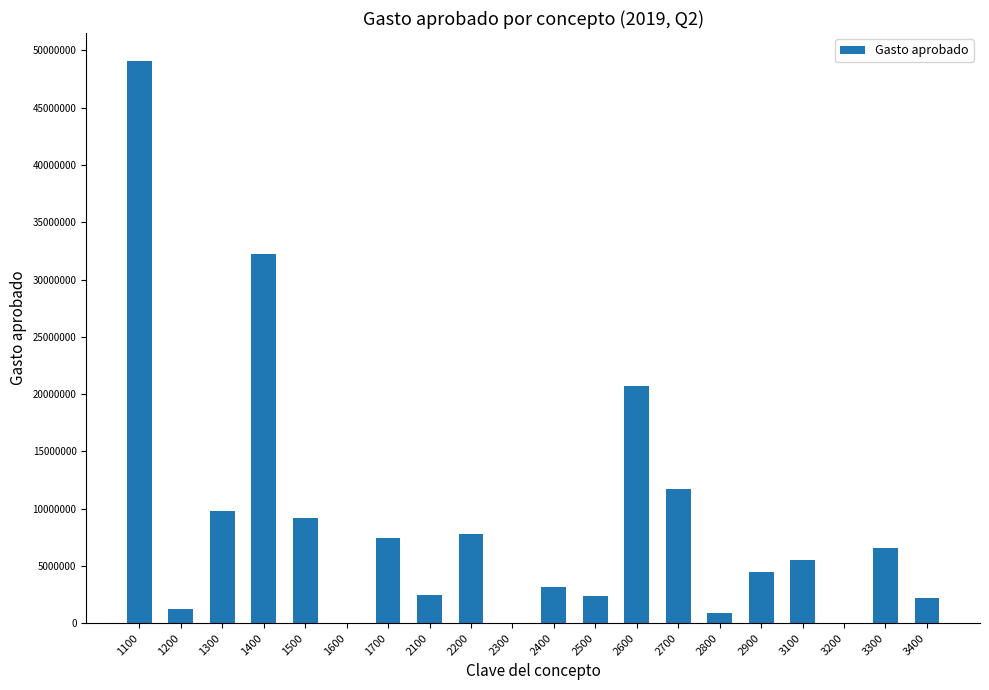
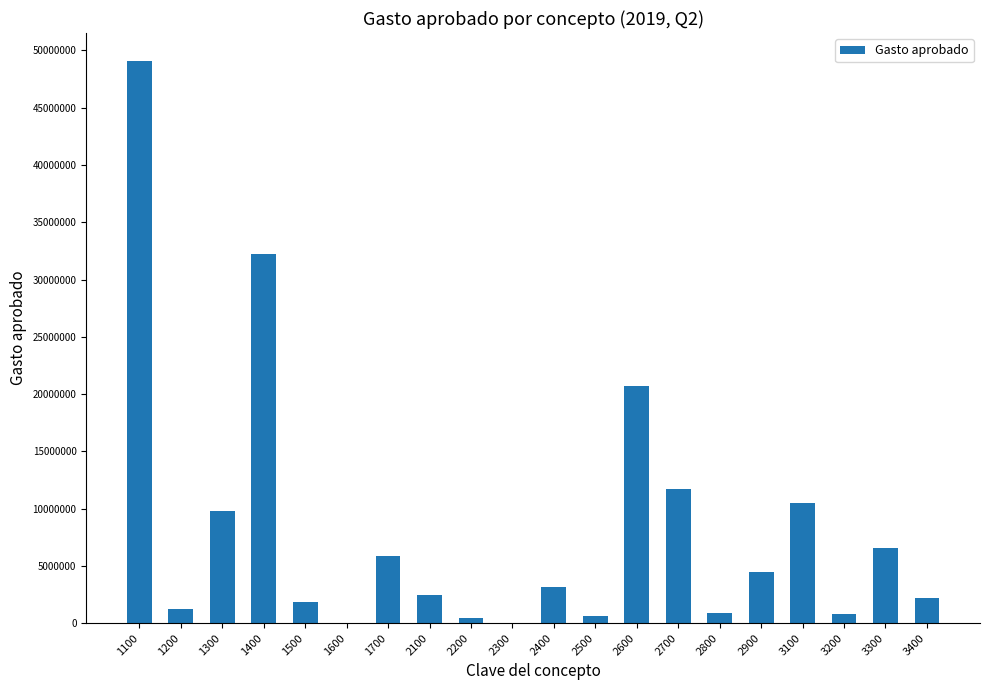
1500: 9100000 -> 1800000
1700: 7400000 -> 5800000
2200: 7700000 -> 400000
2500: 2400000 -> 600000
3100: 5500000 -> 10500000
3200: 0 -> 800000
